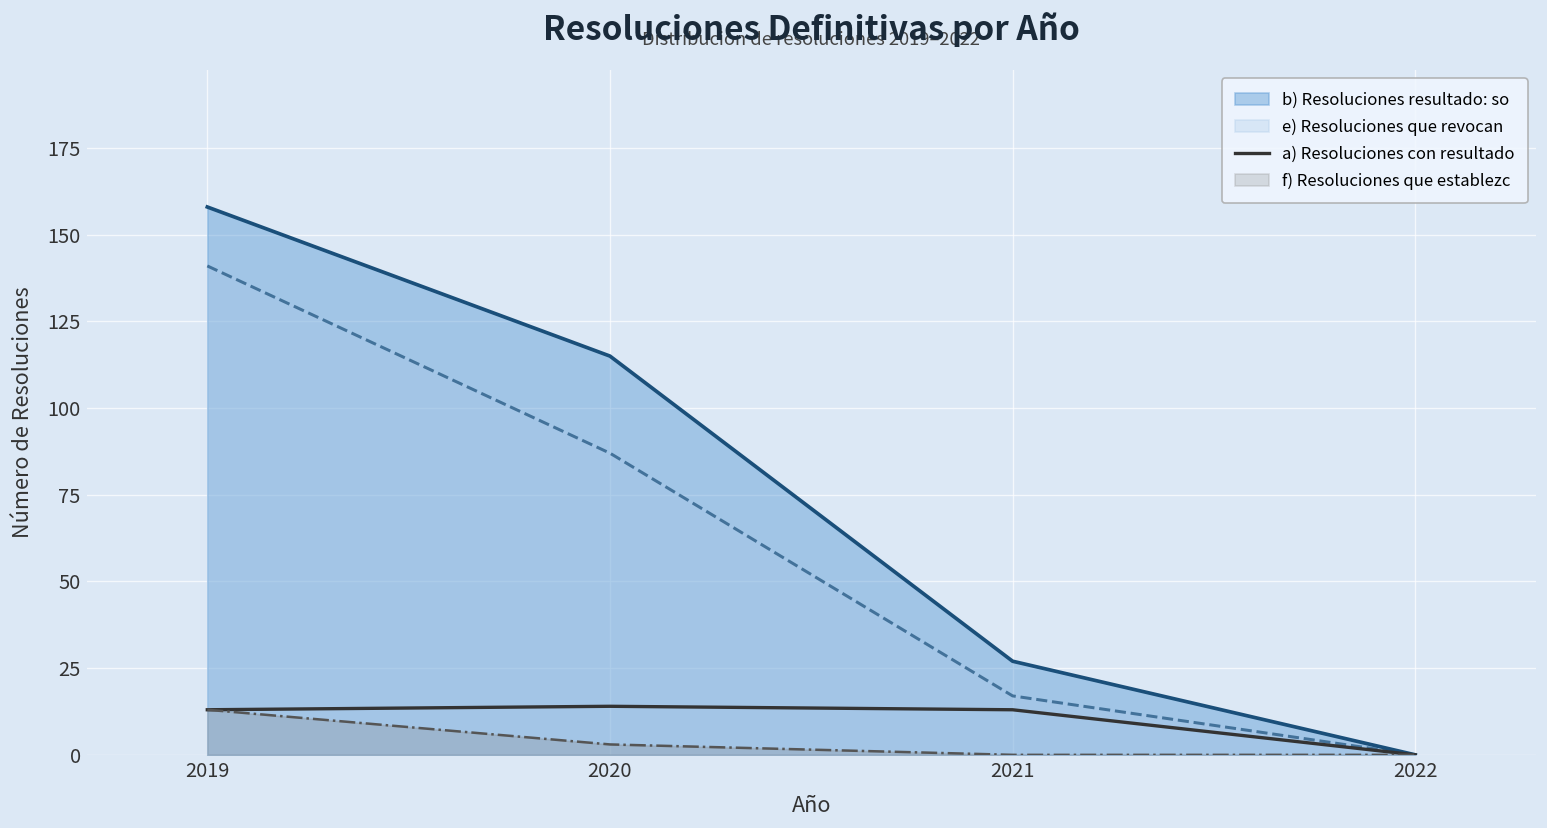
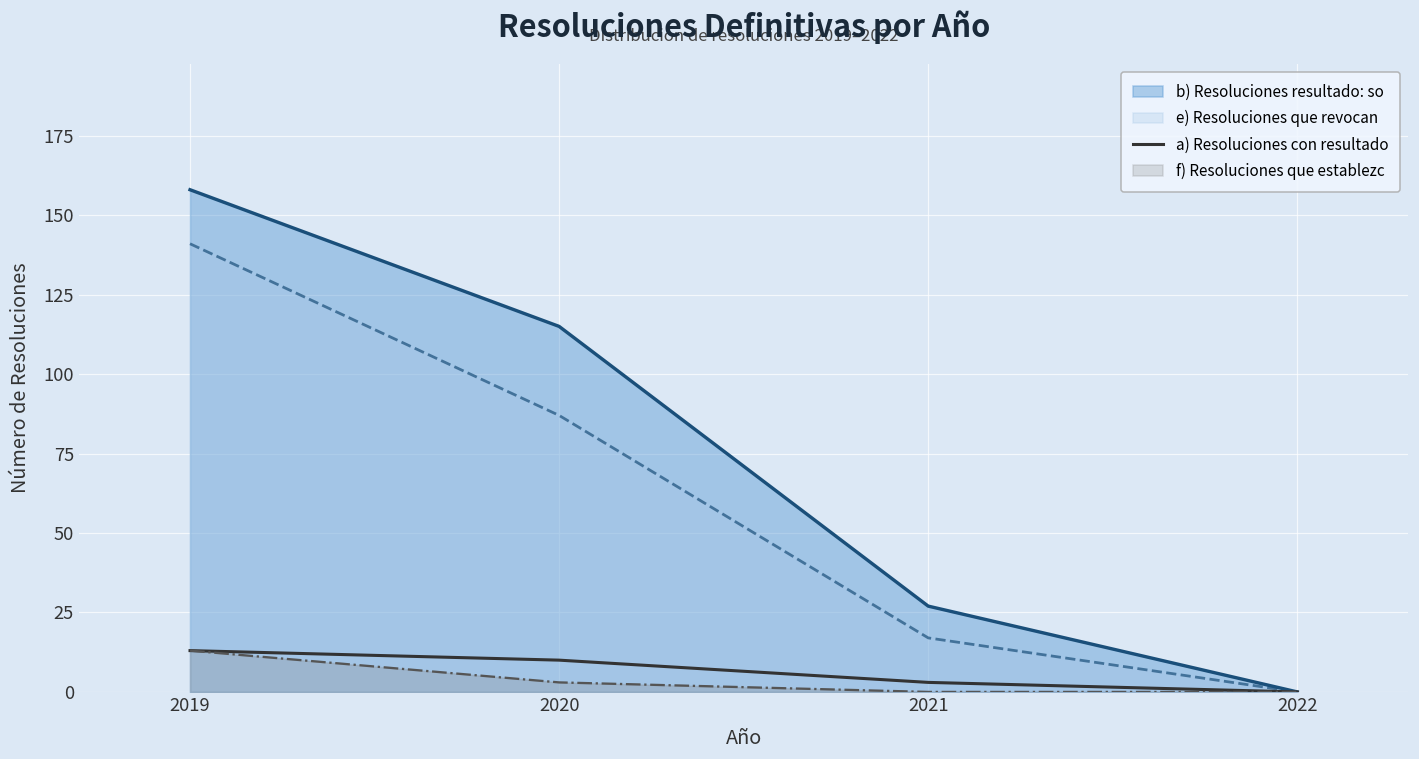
a) Resoluciones con resultado, 2020: 14 -> 10
a) Resoluciones con resultado, 2021: 13 -> 3
